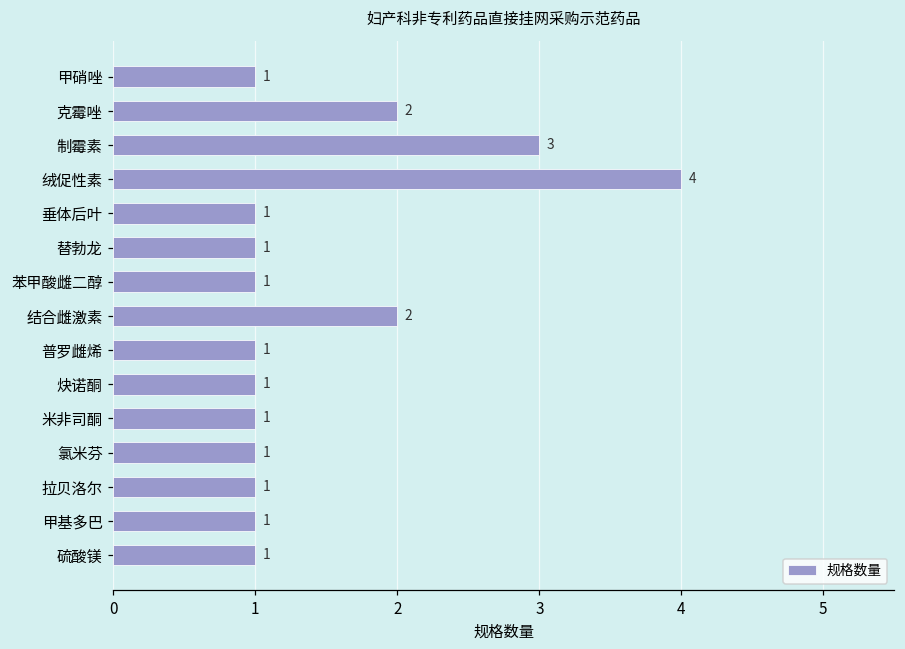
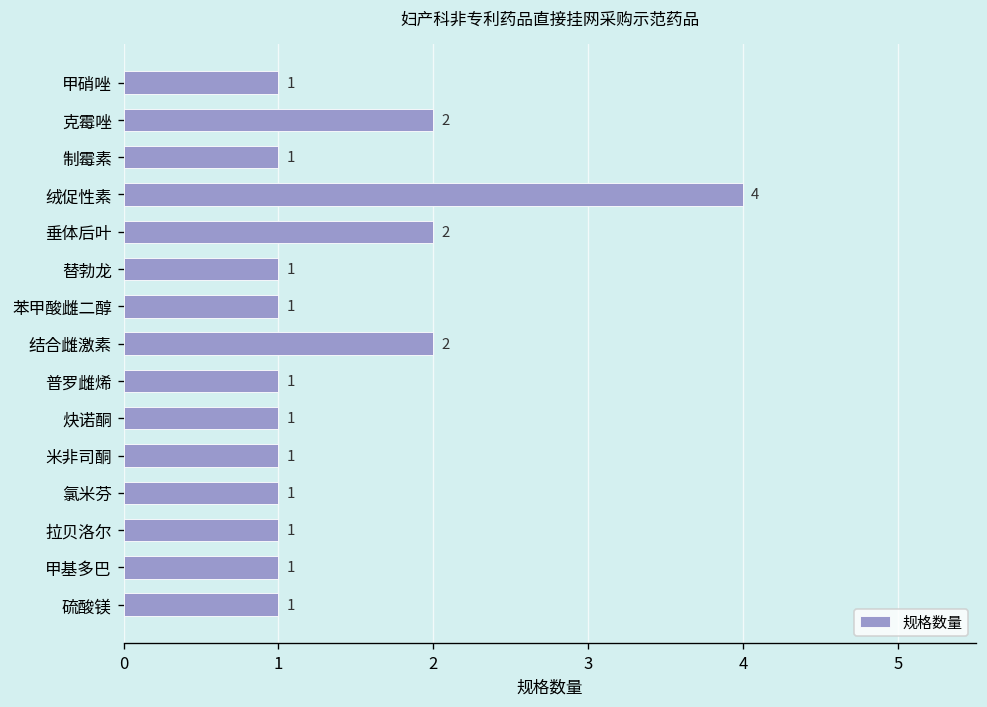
制霉素: 3 -> 1
垂体后叶: 1 -> 2
